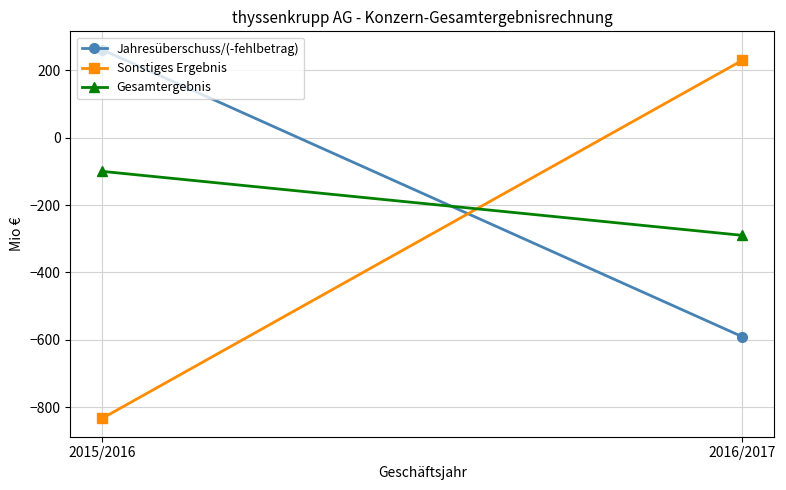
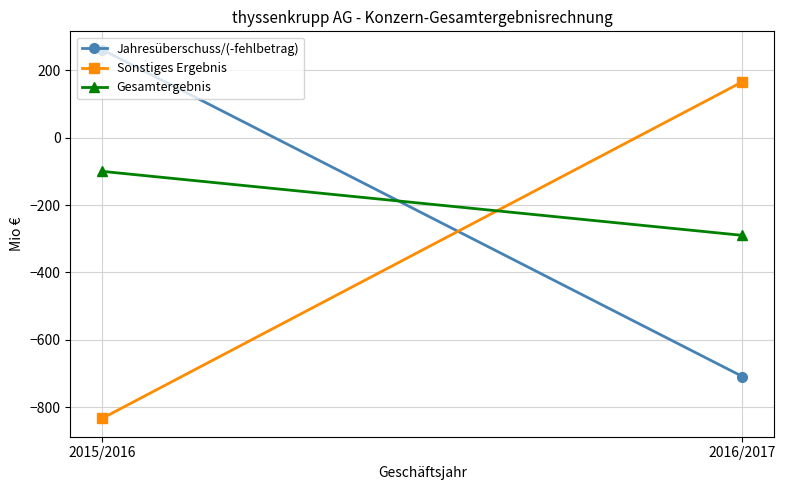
Jahresüberschuss/(-fehlbetrag), 2016/2017: -590 -> -710
Sonstiges Ergebnis, 2016/2017: 230 -> 170
